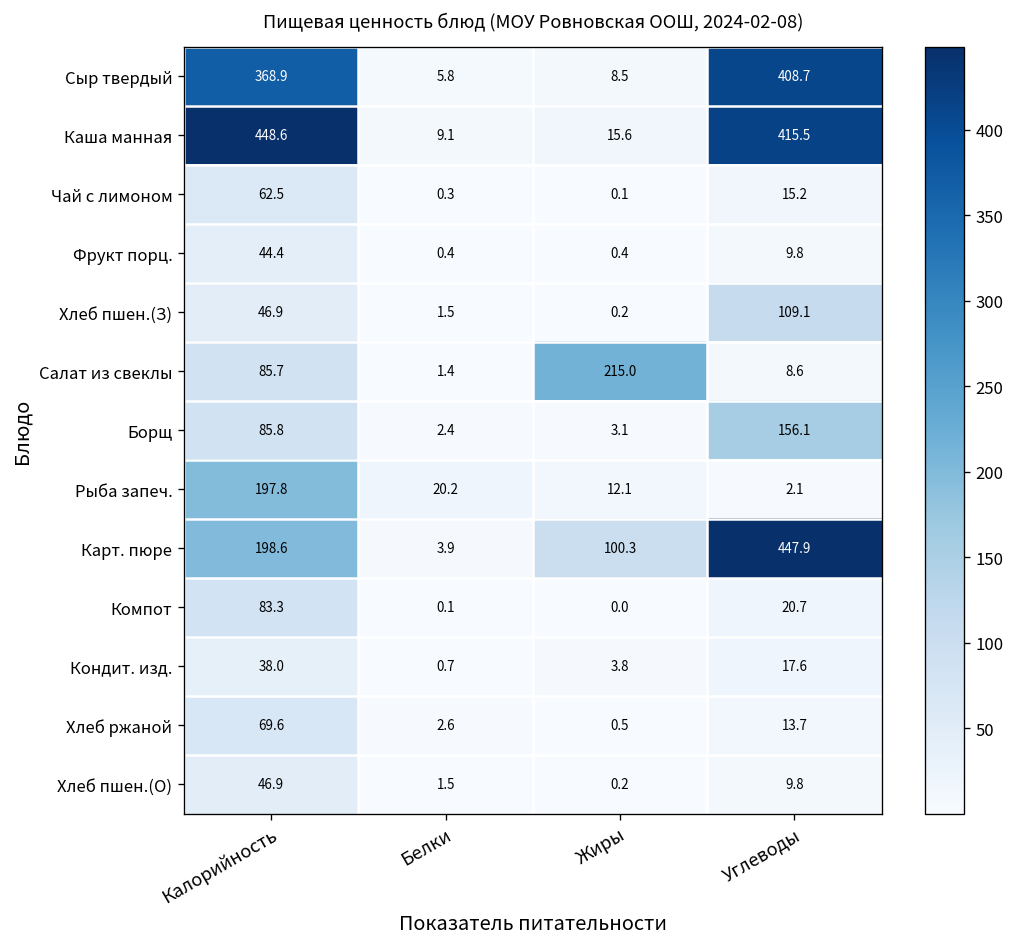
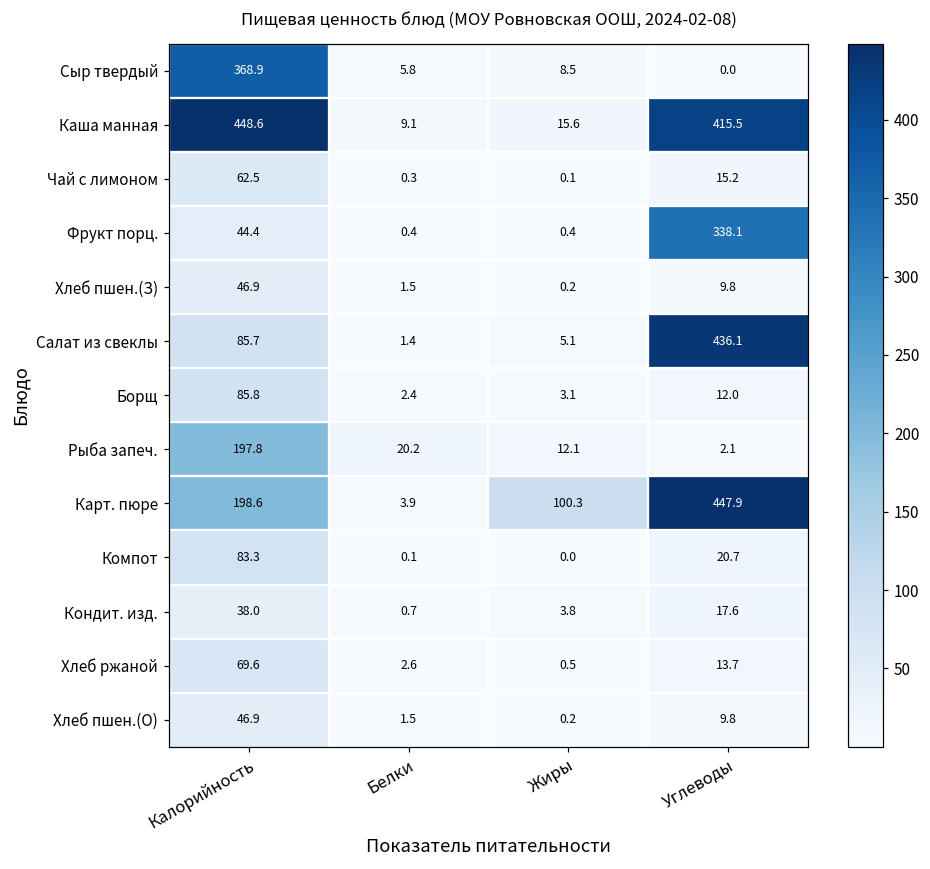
Сыр твердый, Углеводы: 408.7 -> 0.0
Фрукт порц., Углеводы: 9.8 -> 338.1
Хлеб пшен.(З), Углеводы: 109.1 -> 9.8
Салат из свеклы, Жиры: 215.0 -> 5.1
Салат из свеклы, Углеводы: 8.6 -> 436.1
Борщ, Углеводы: 156.1 -> 12.0
